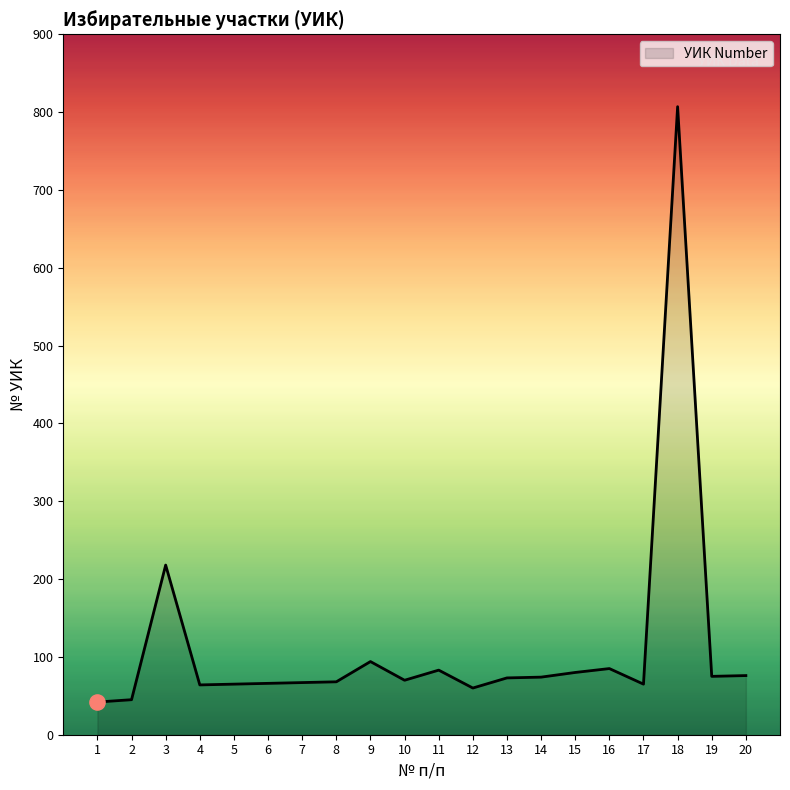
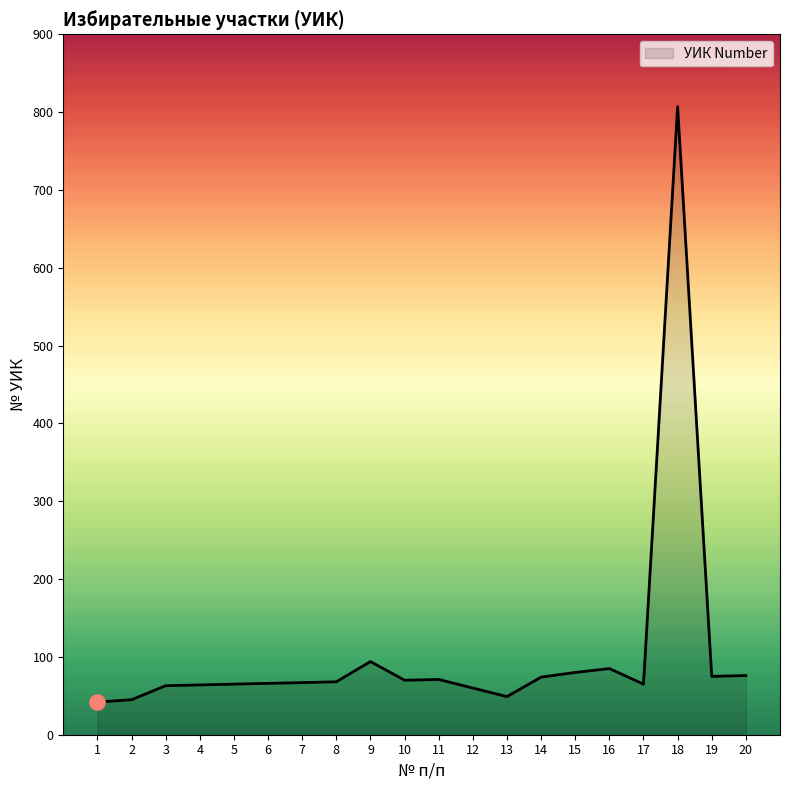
УИК Number, 3: 220 -> 60
УИК Number, 11: 80 -> 70
УИК Number, 13: 70 -> 50
